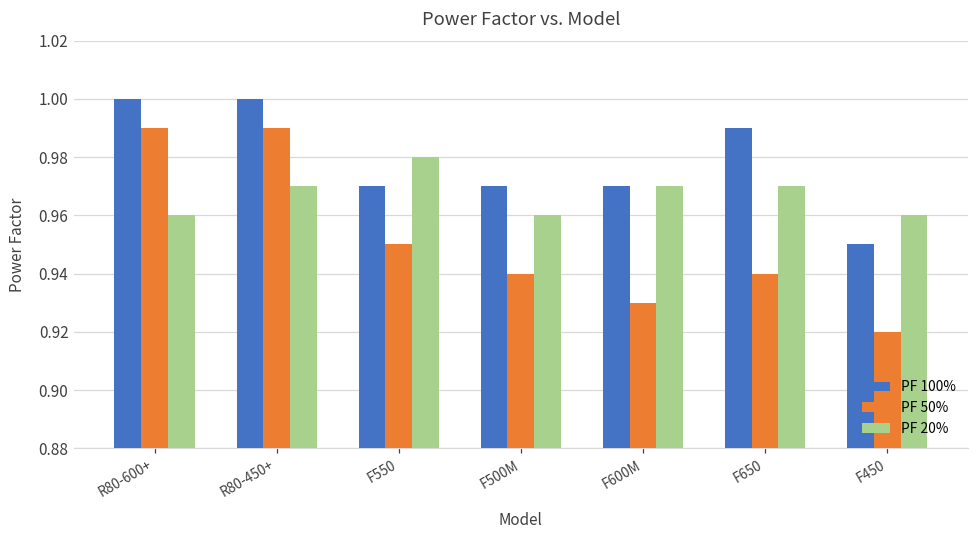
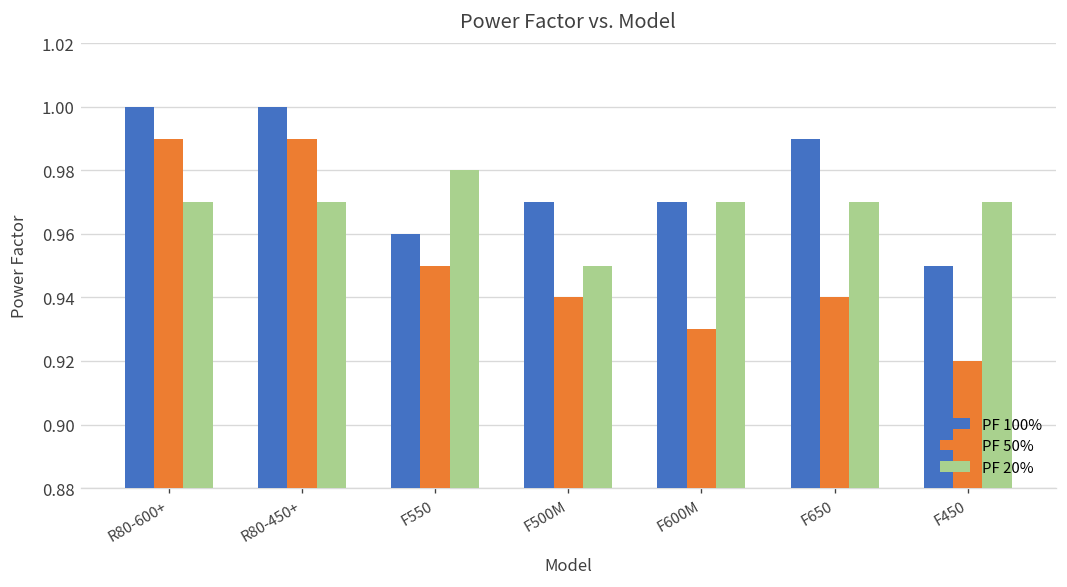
PF 20%, R80-600+: 0.96 -> 0.97
PF 100%, F550: 0.97 -> 0.96
PF 20%, F500M: 0.96 -> 0.95
PF 20%, F450: 0.96 -> 0.97
